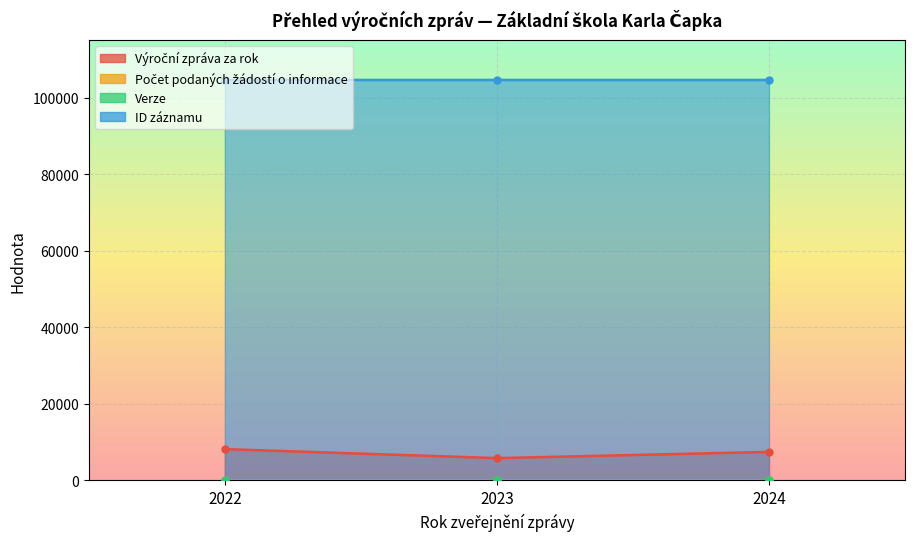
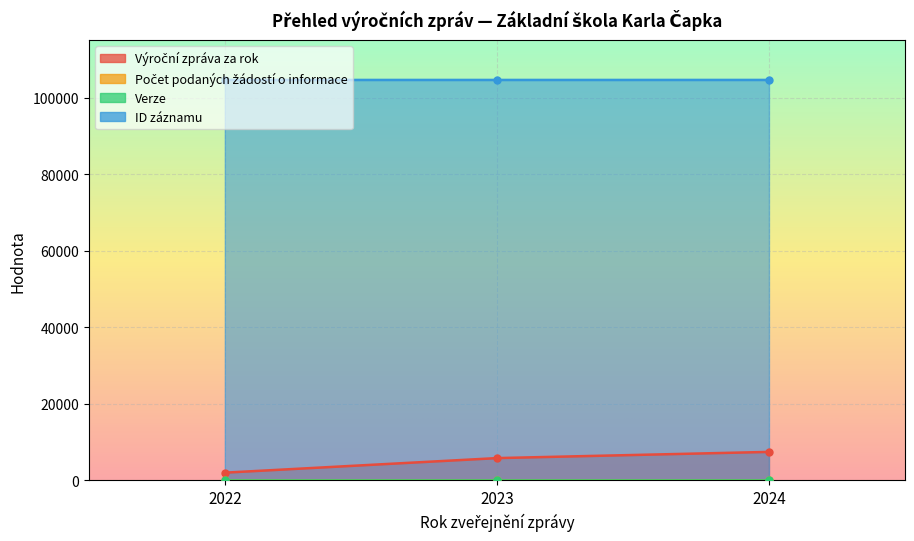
Výroční zpráva za rok, 2022: 8000 -> 2000
